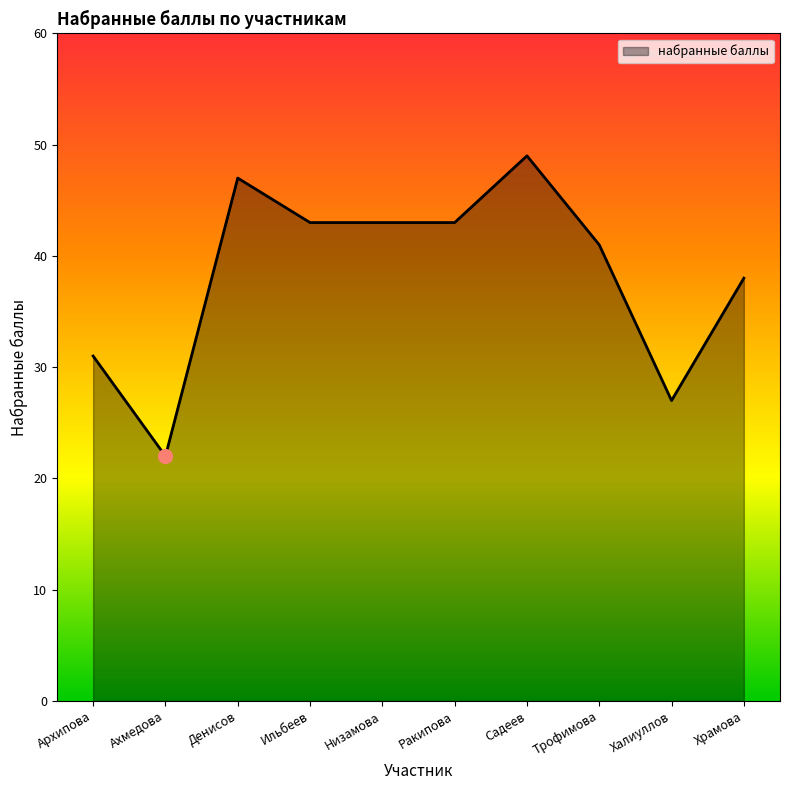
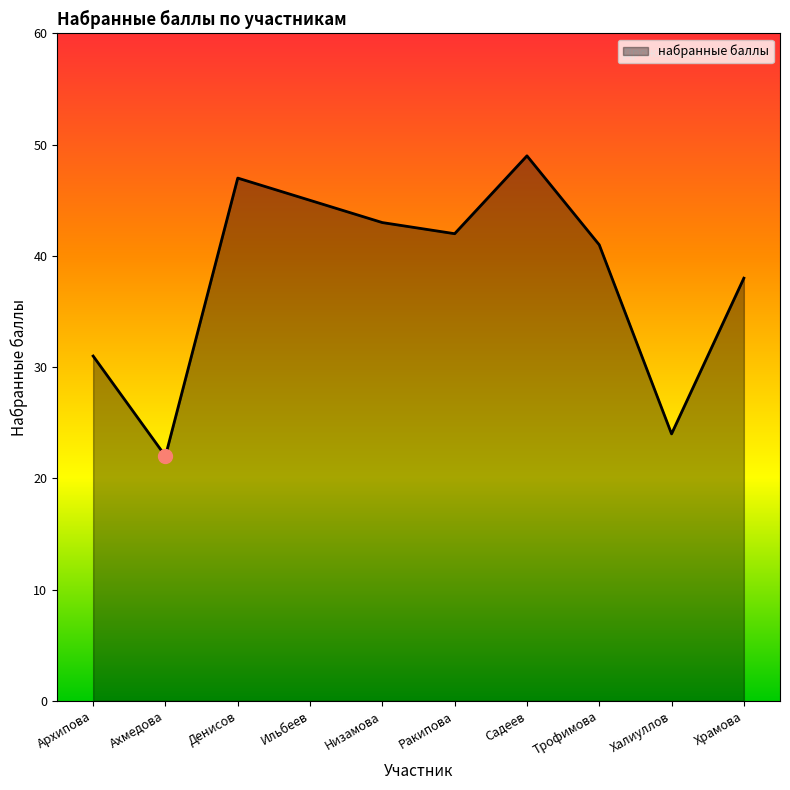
набранные баллы, Ильбеев: 43 -> 45
набранные баллы, Ракипова: 43 -> 42
набранные баллы, Халиуллов: 27 -> 24
